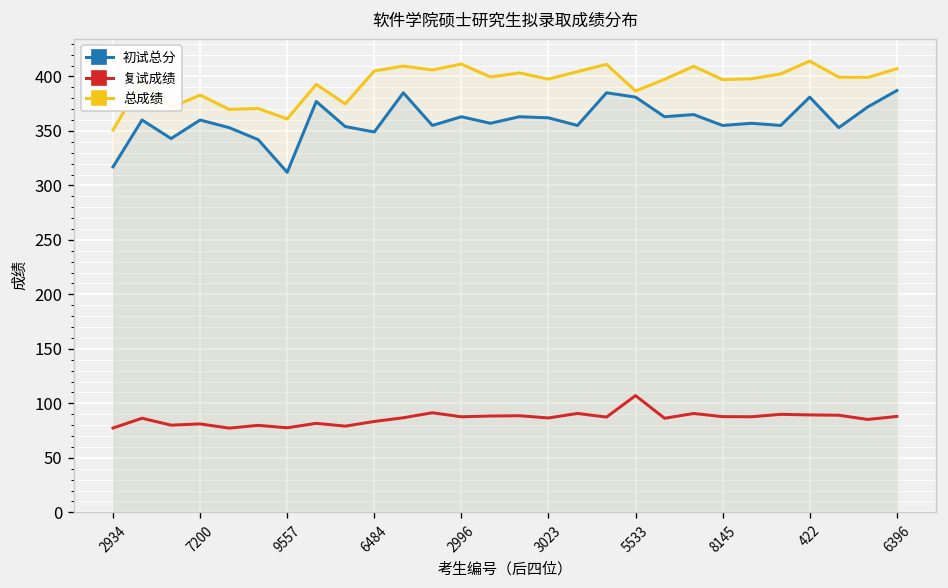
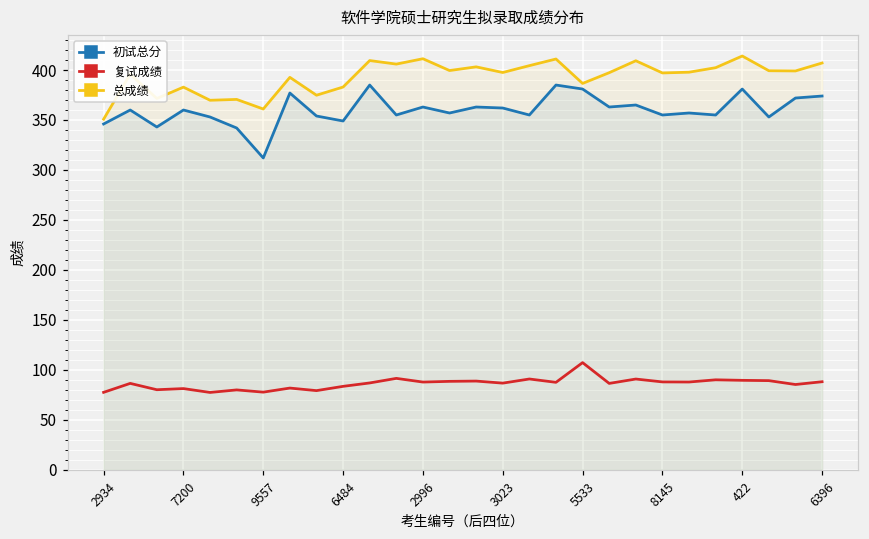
初试总分, 2934: 320 -> 350
总成绩, 6484: 410 -> 380
初试总分, 6396: 390 -> 370
